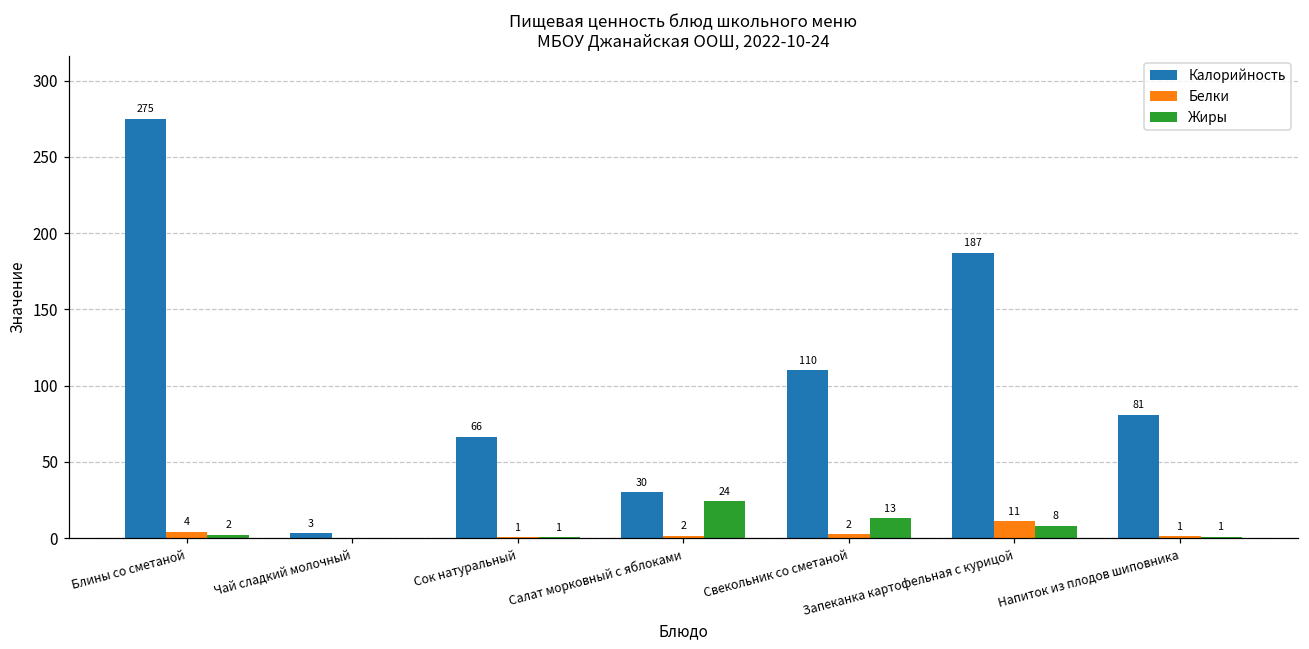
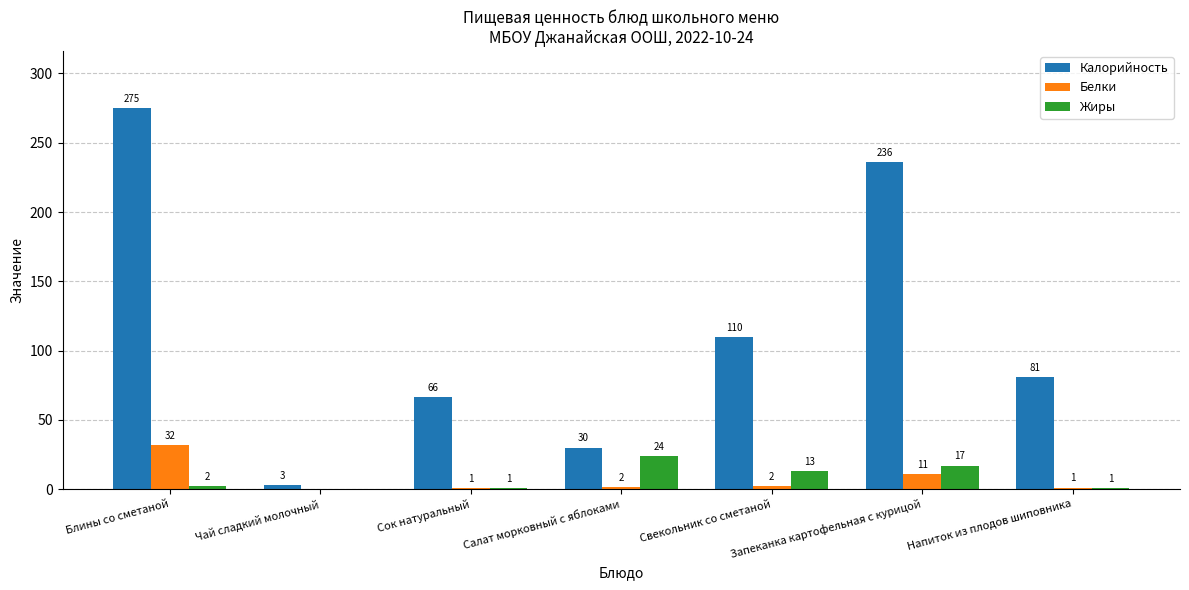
Белки, Блины со сметаной: 4 -> 32
Калорийность, Запеканка картофельная с курицой: 187 -> 236
Жиры, Запеканка картофельная с курицой: 8 -> 17
